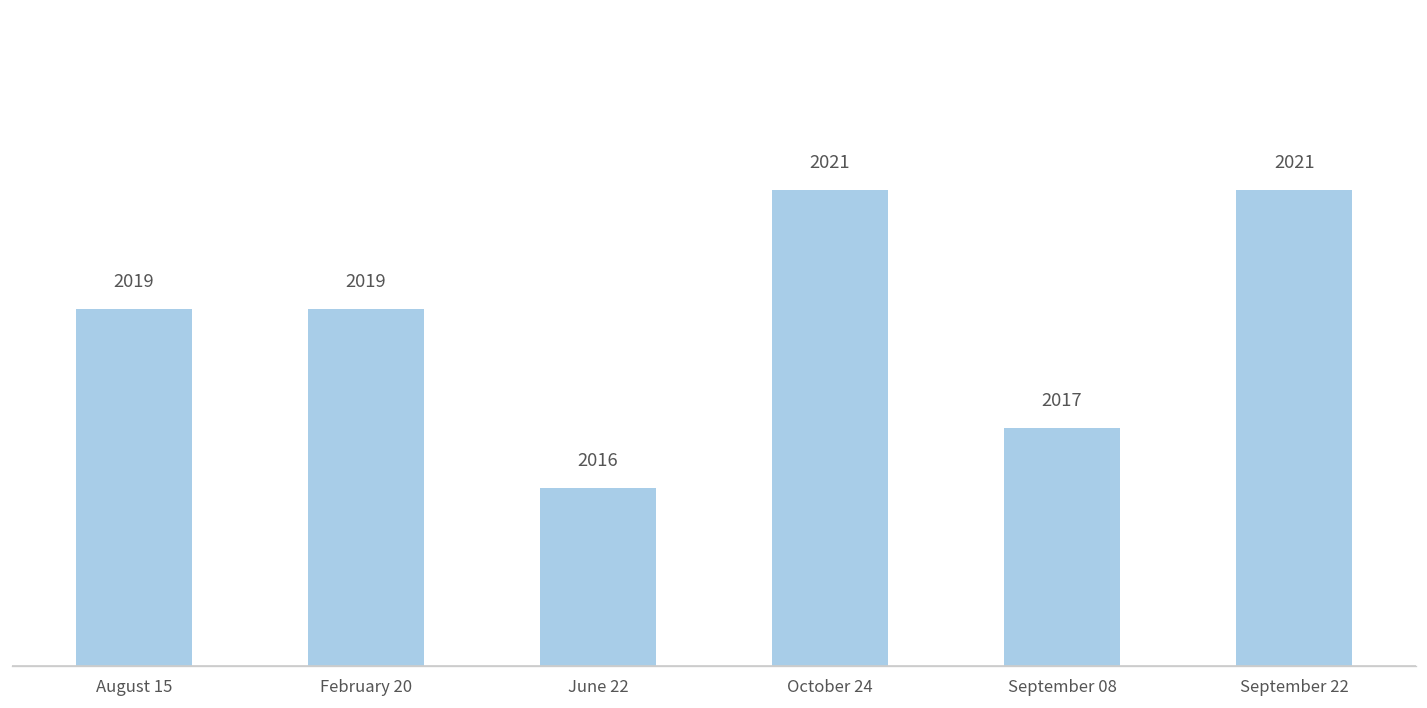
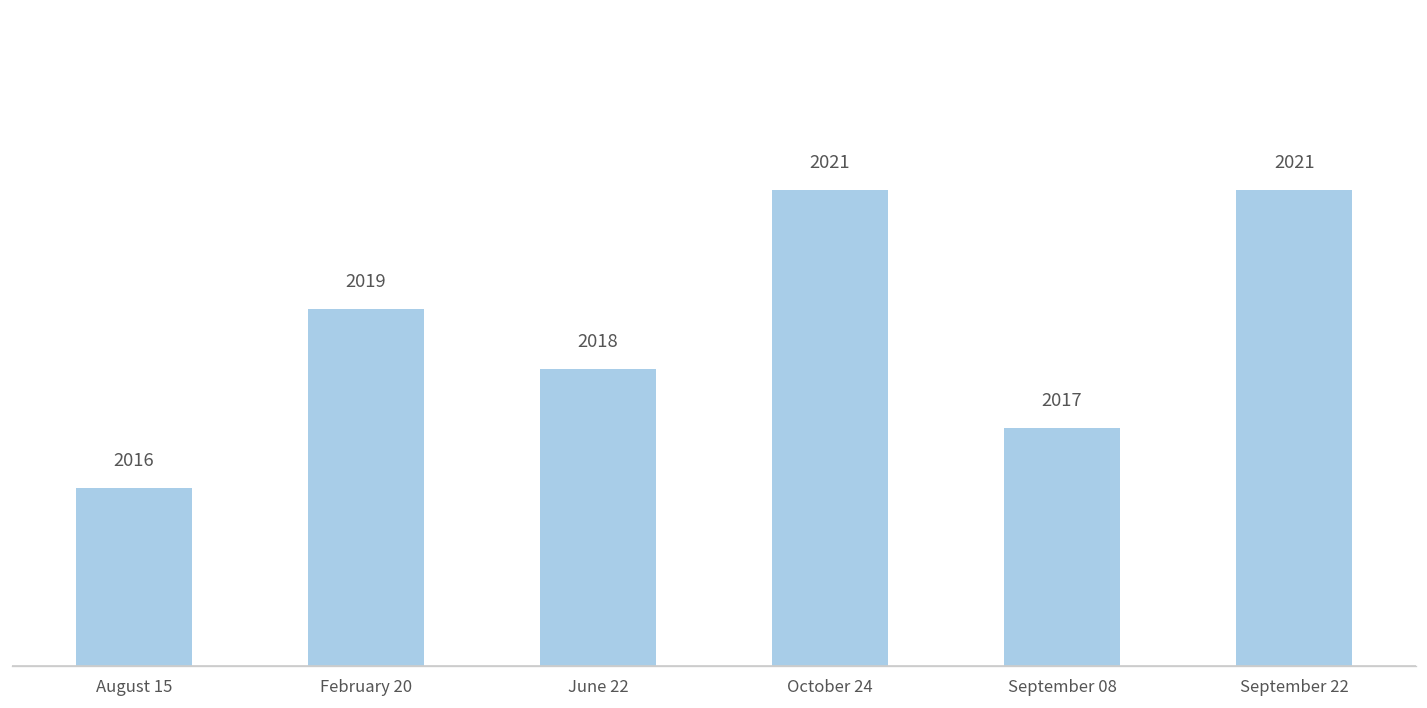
August 15: 2019 -> 2016
June 22: 2016 -> 2018
